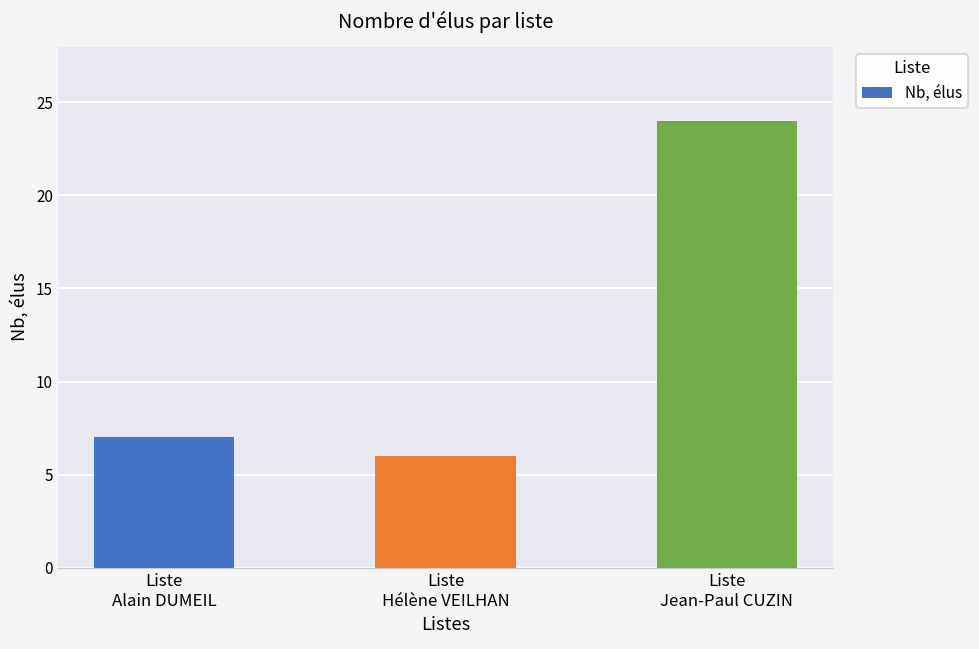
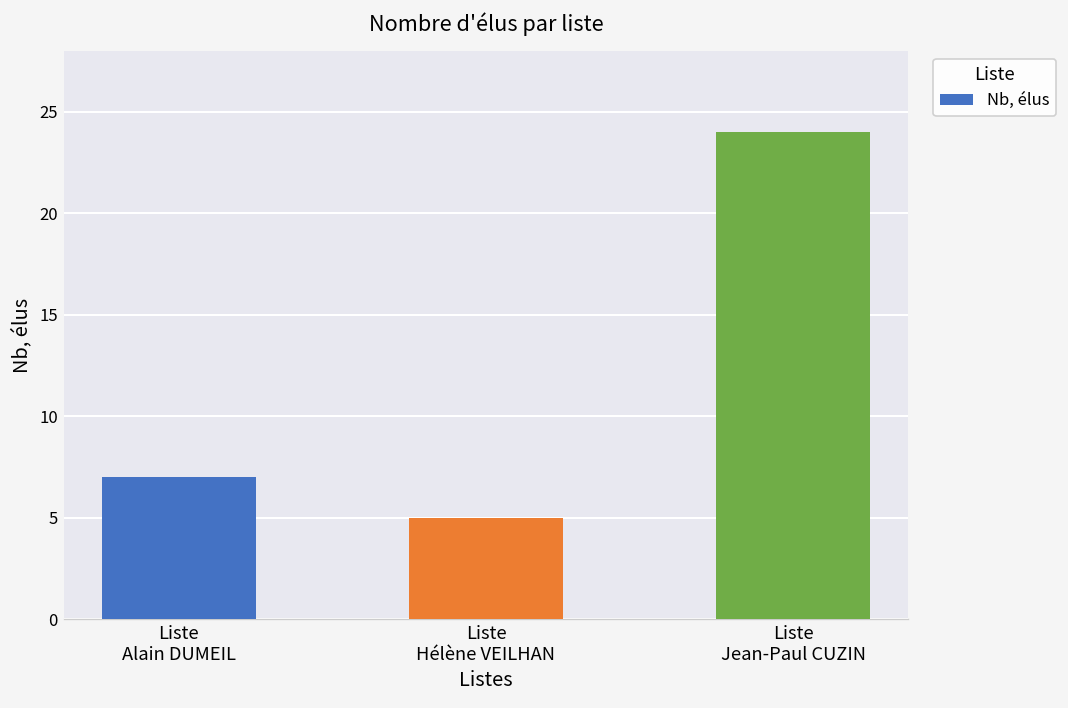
Liste Hélène VEILHAN: 6 -> 5
